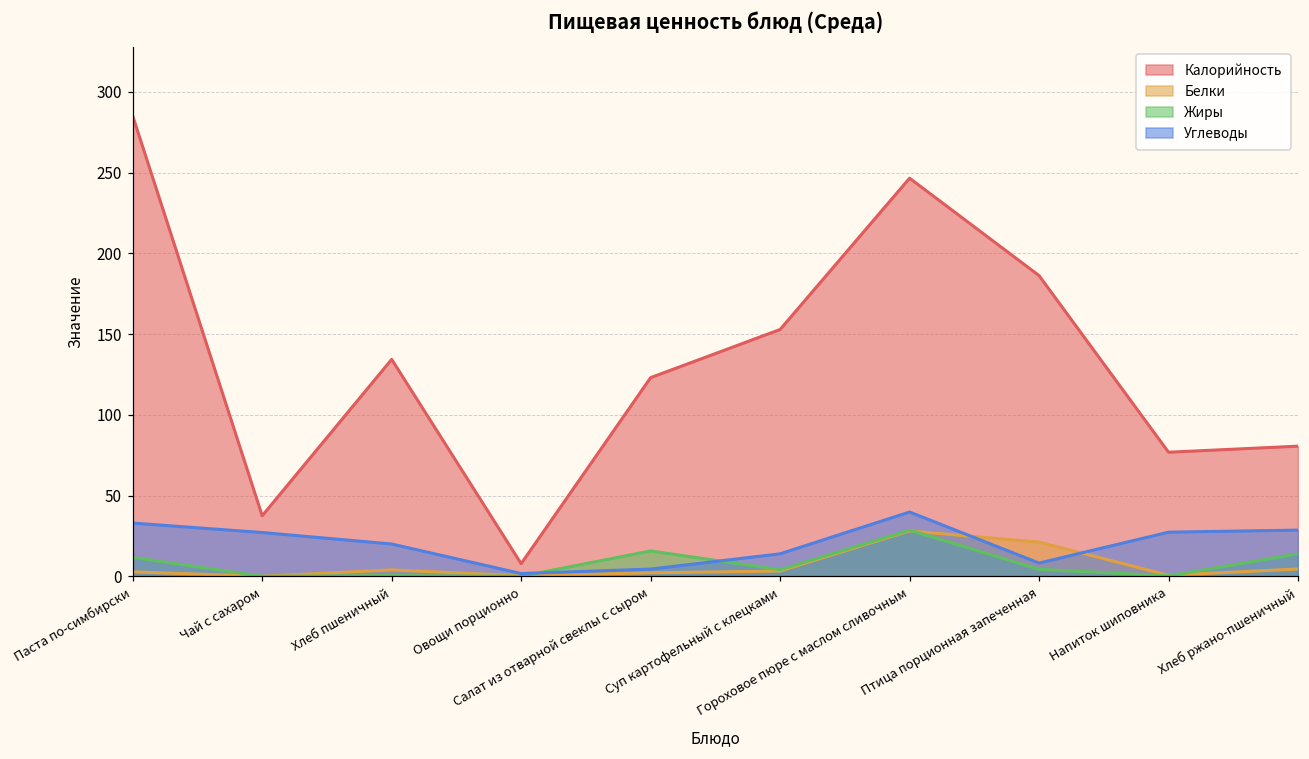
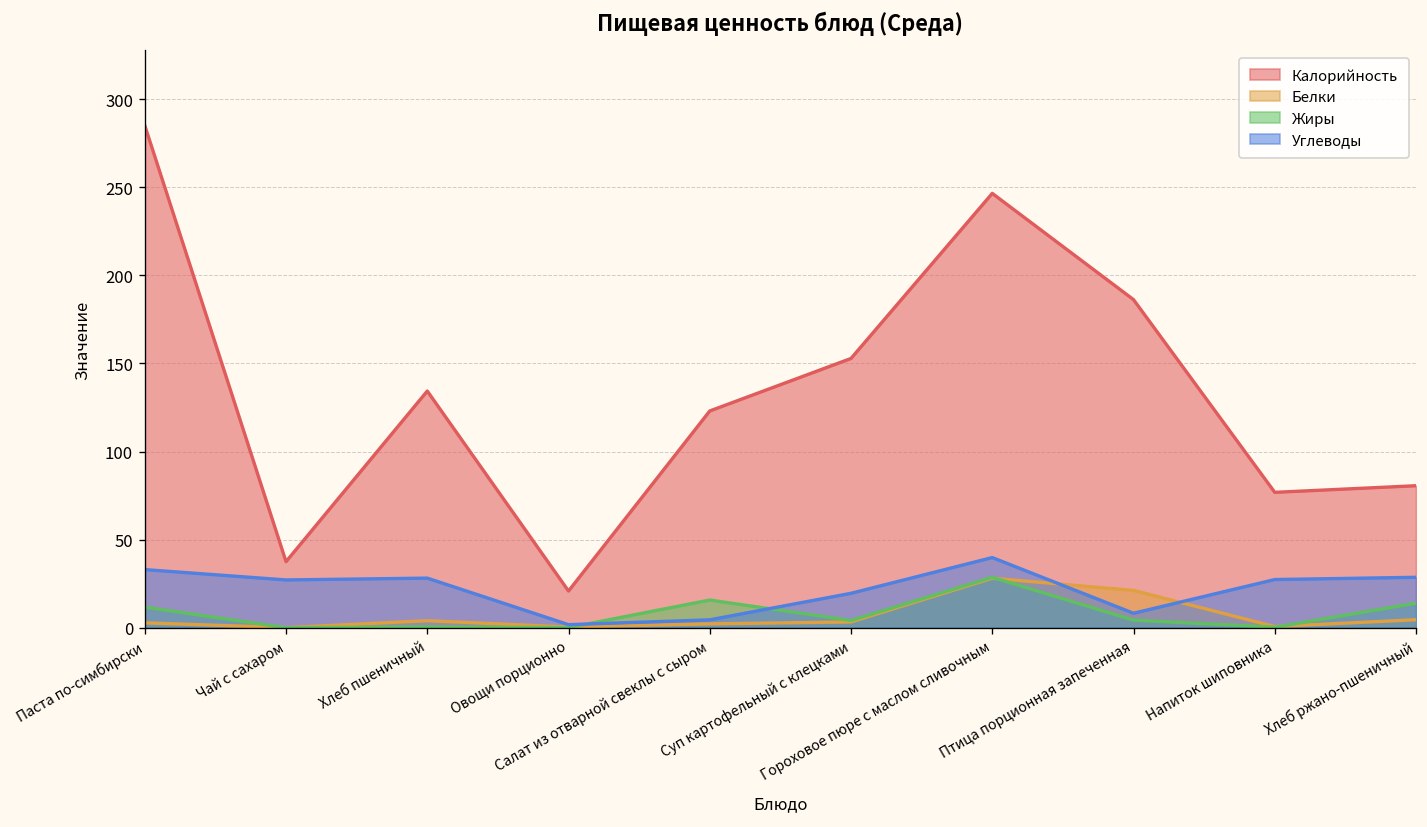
Углеводы, Хлеб пшеничный: 20 -> 28
Калорийность, Овощи порционно: 8 -> 21
Углеводы, Суп картофельный с клецками: 14 -> 20
